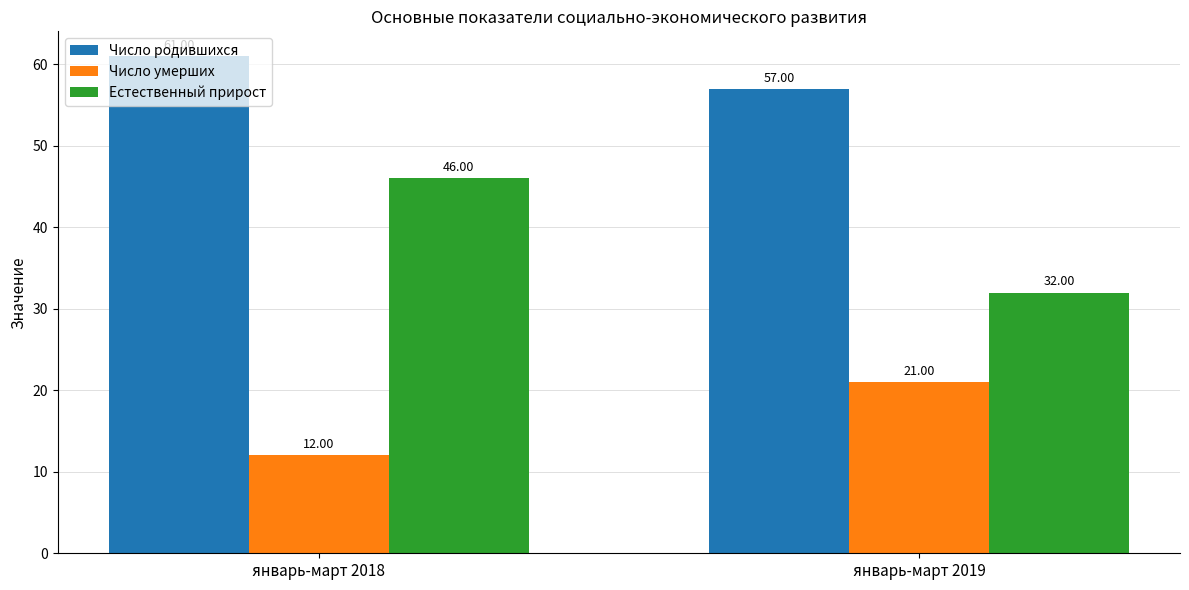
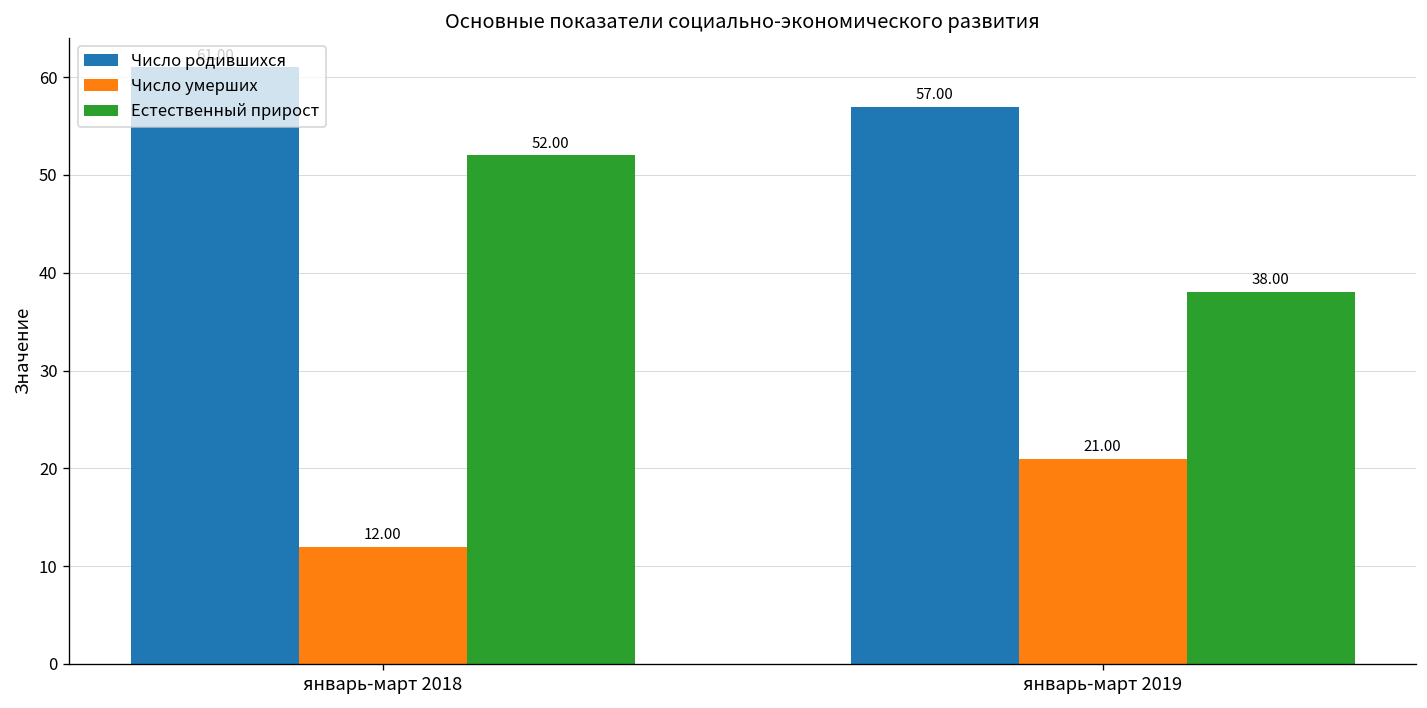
Естественный прирост, январь-март 2018: 46.00 -> 52.00
Естественный прирост, январь-март 2019: 32.00 -> 38.00
